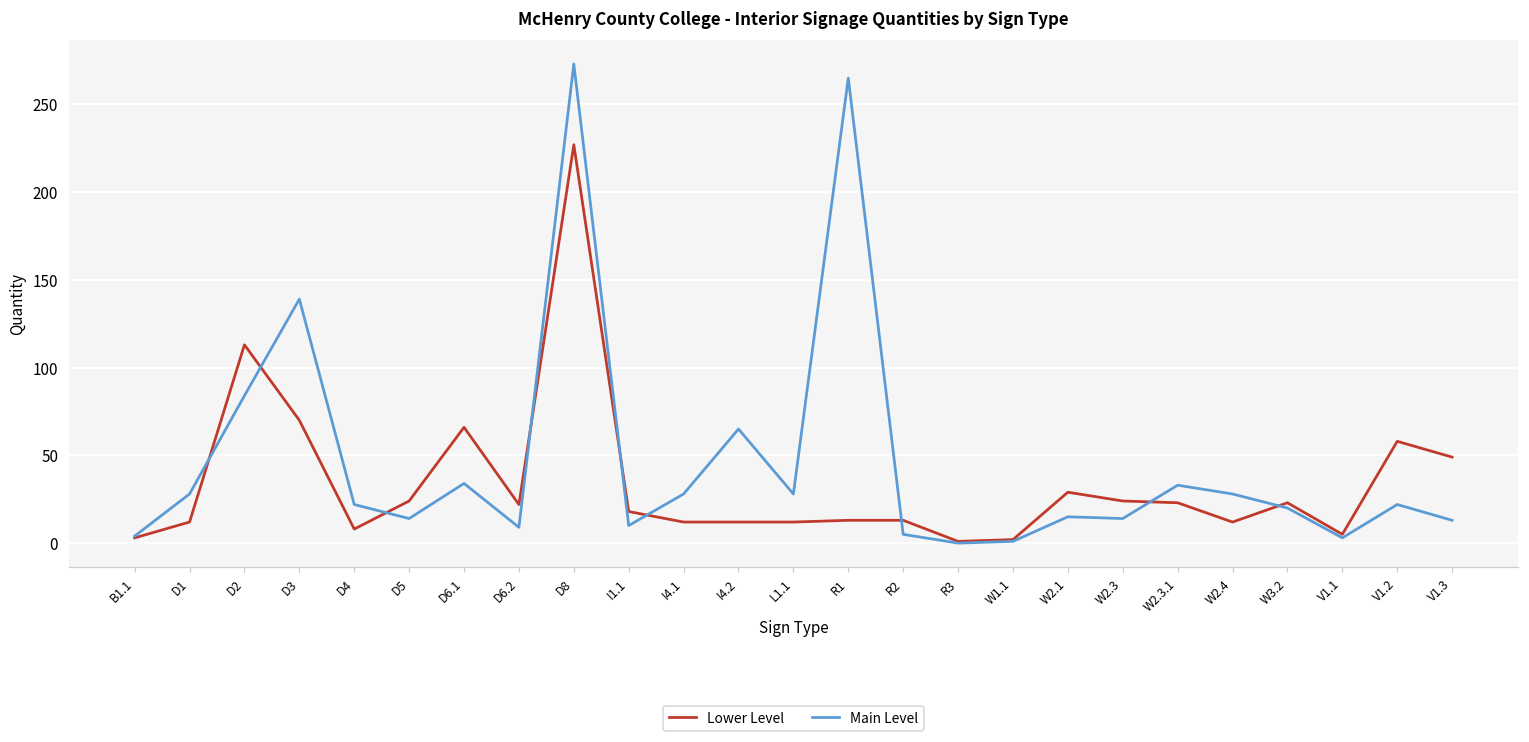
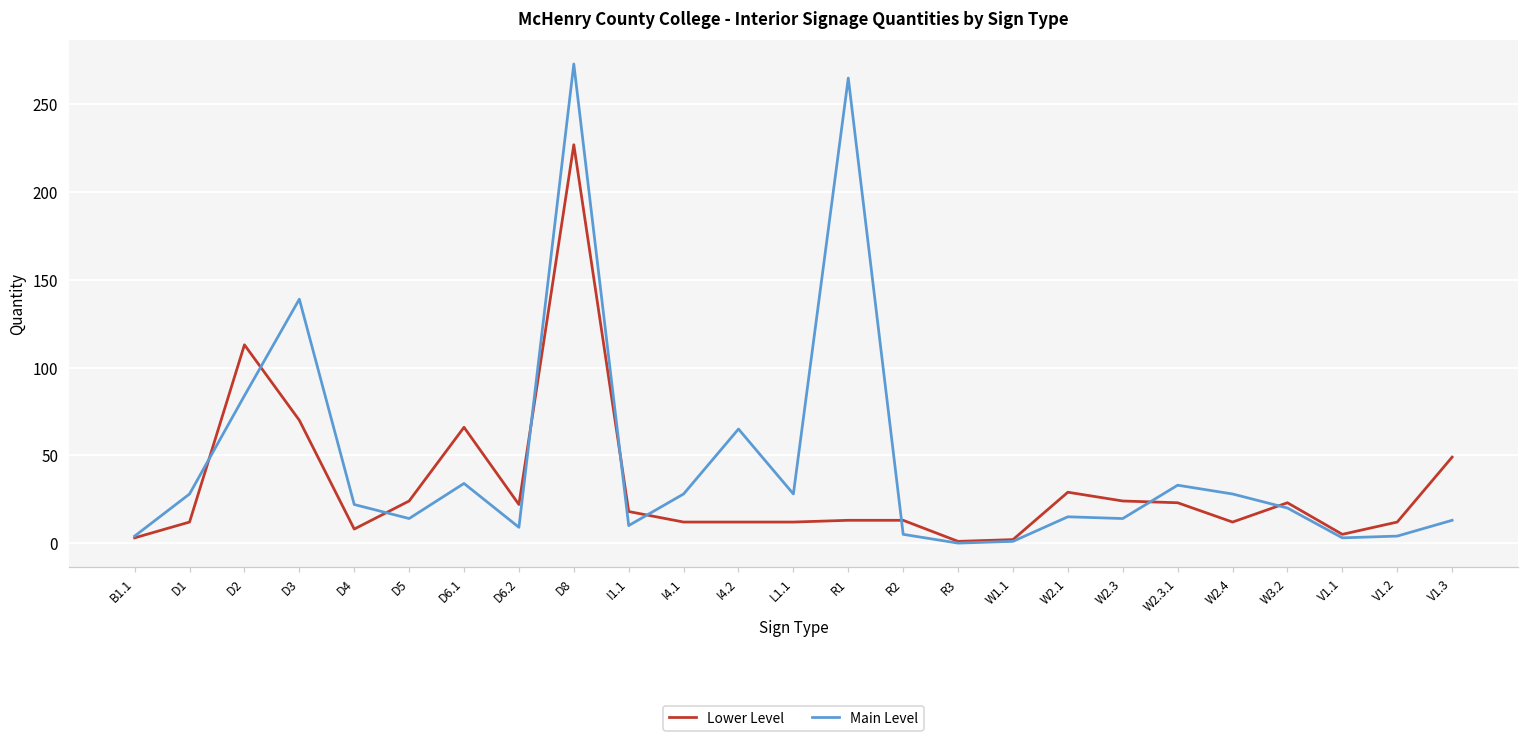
Lower Level, V1.2: 58 -> 12
Main Level, V1.2: 22 -> 4
